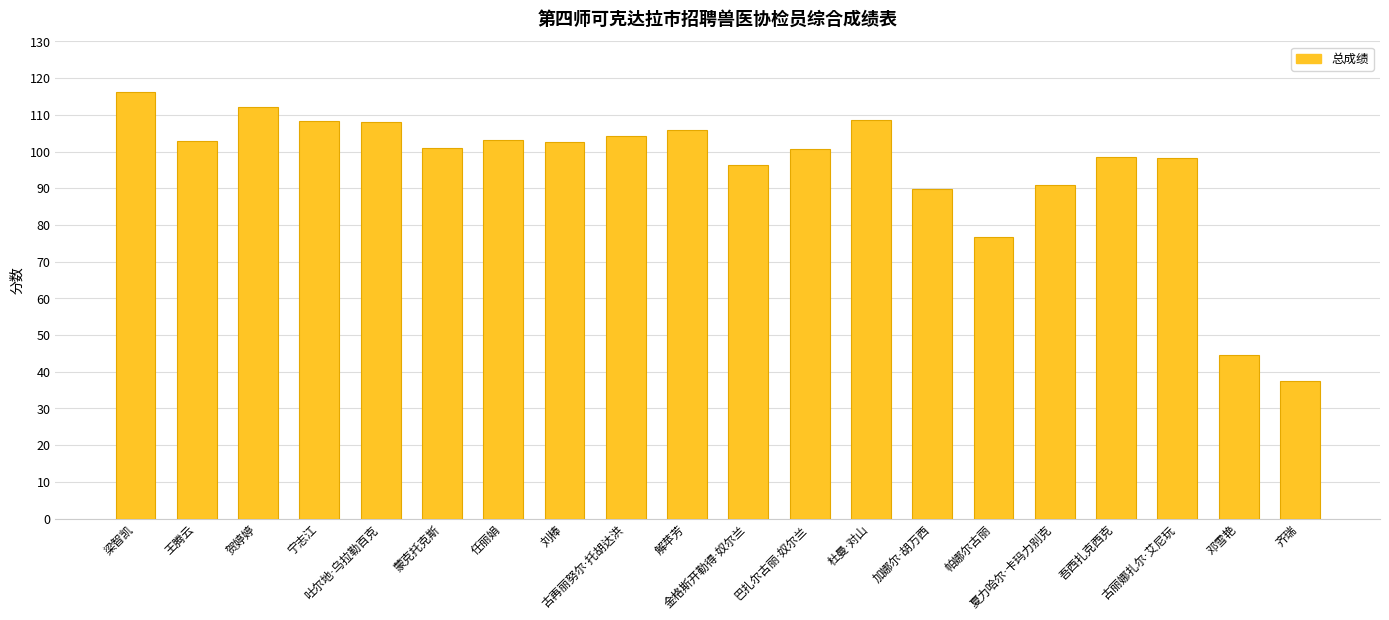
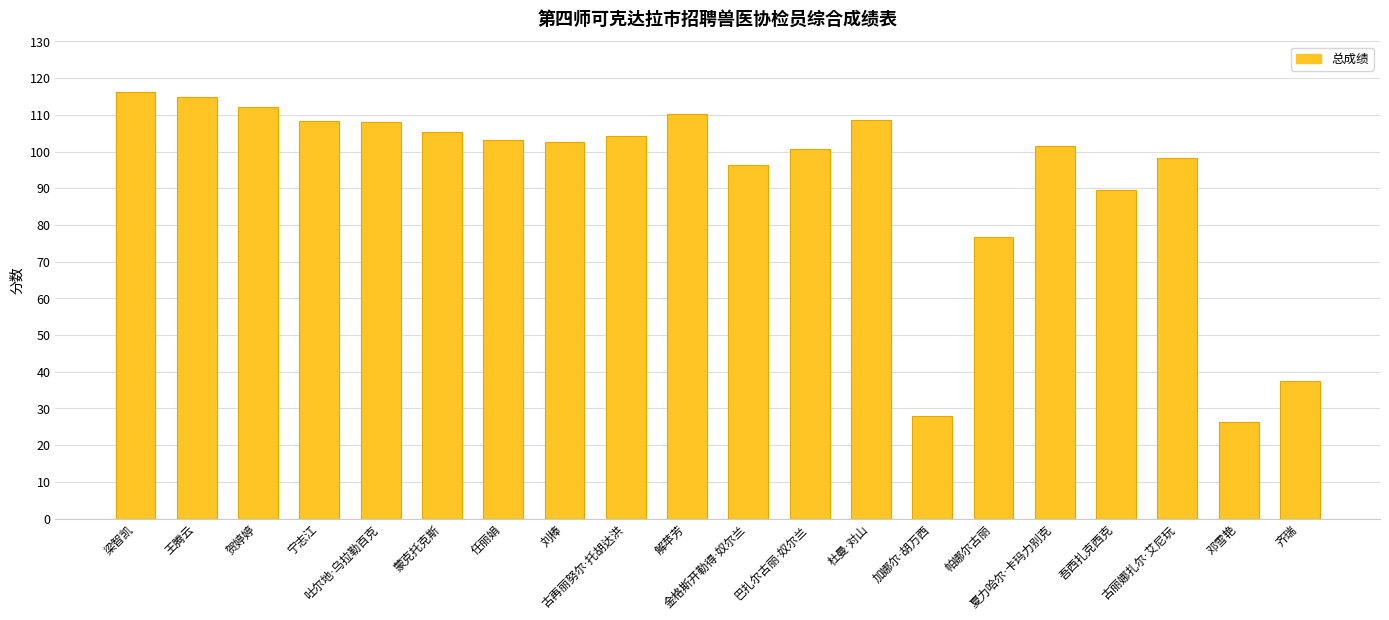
王腾云: 103 -> 115
蒙克托克斯: 101 -> 105
解苹芳: 106 -> 110
加娜尔·胡万西: 90 -> 28
夏力哈尔·卡玛力别克: 91 -> 102
吾西扎克西克: 99 -> 90
邓雪艳: 45 -> 26
